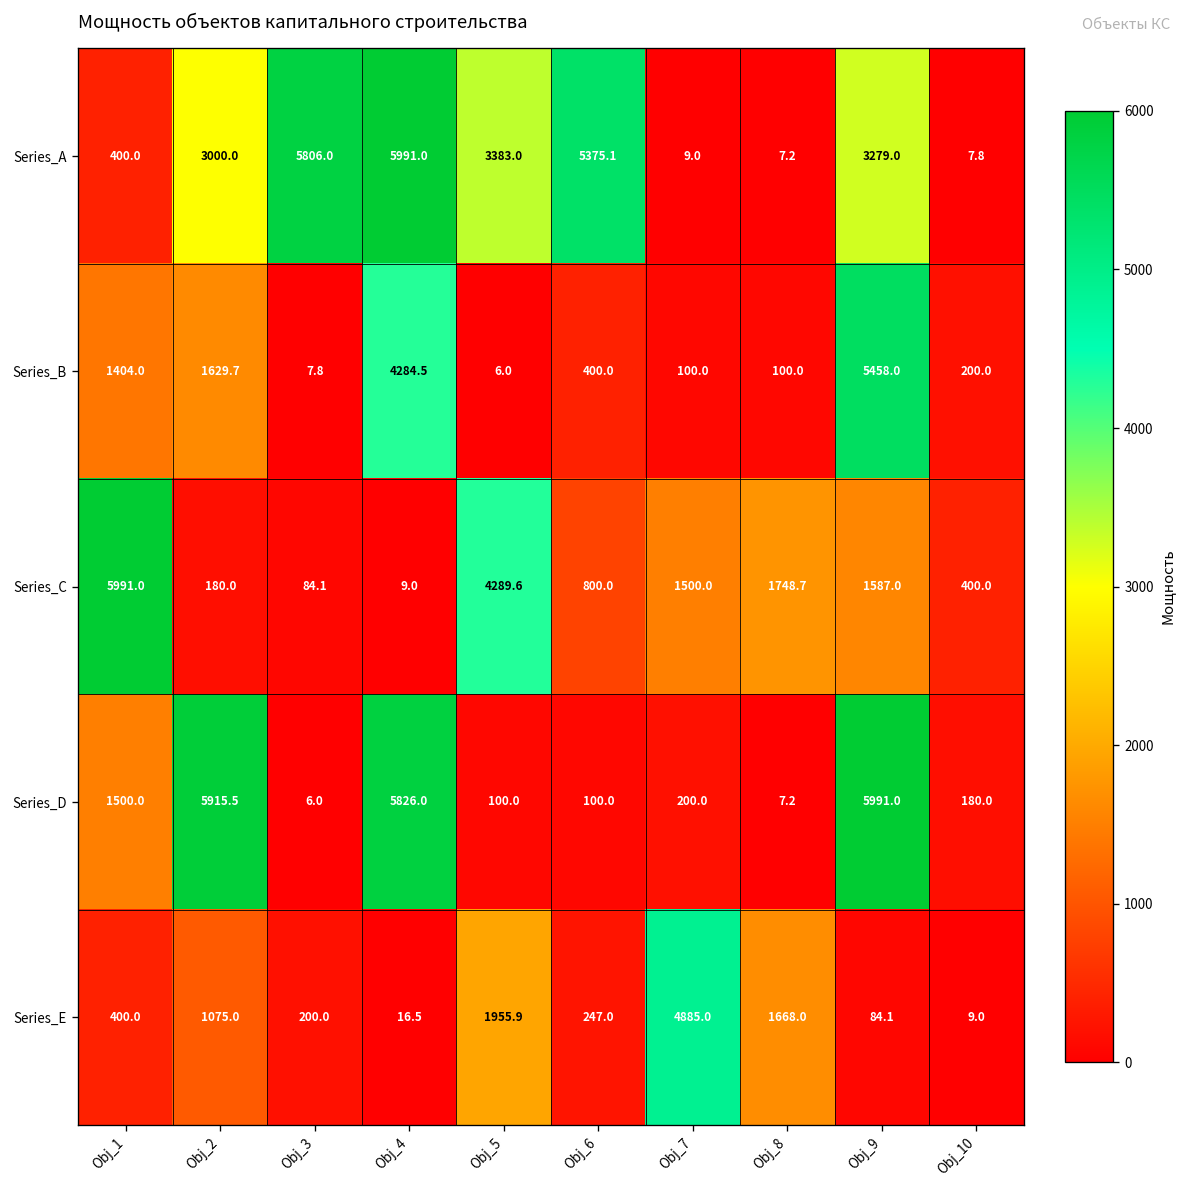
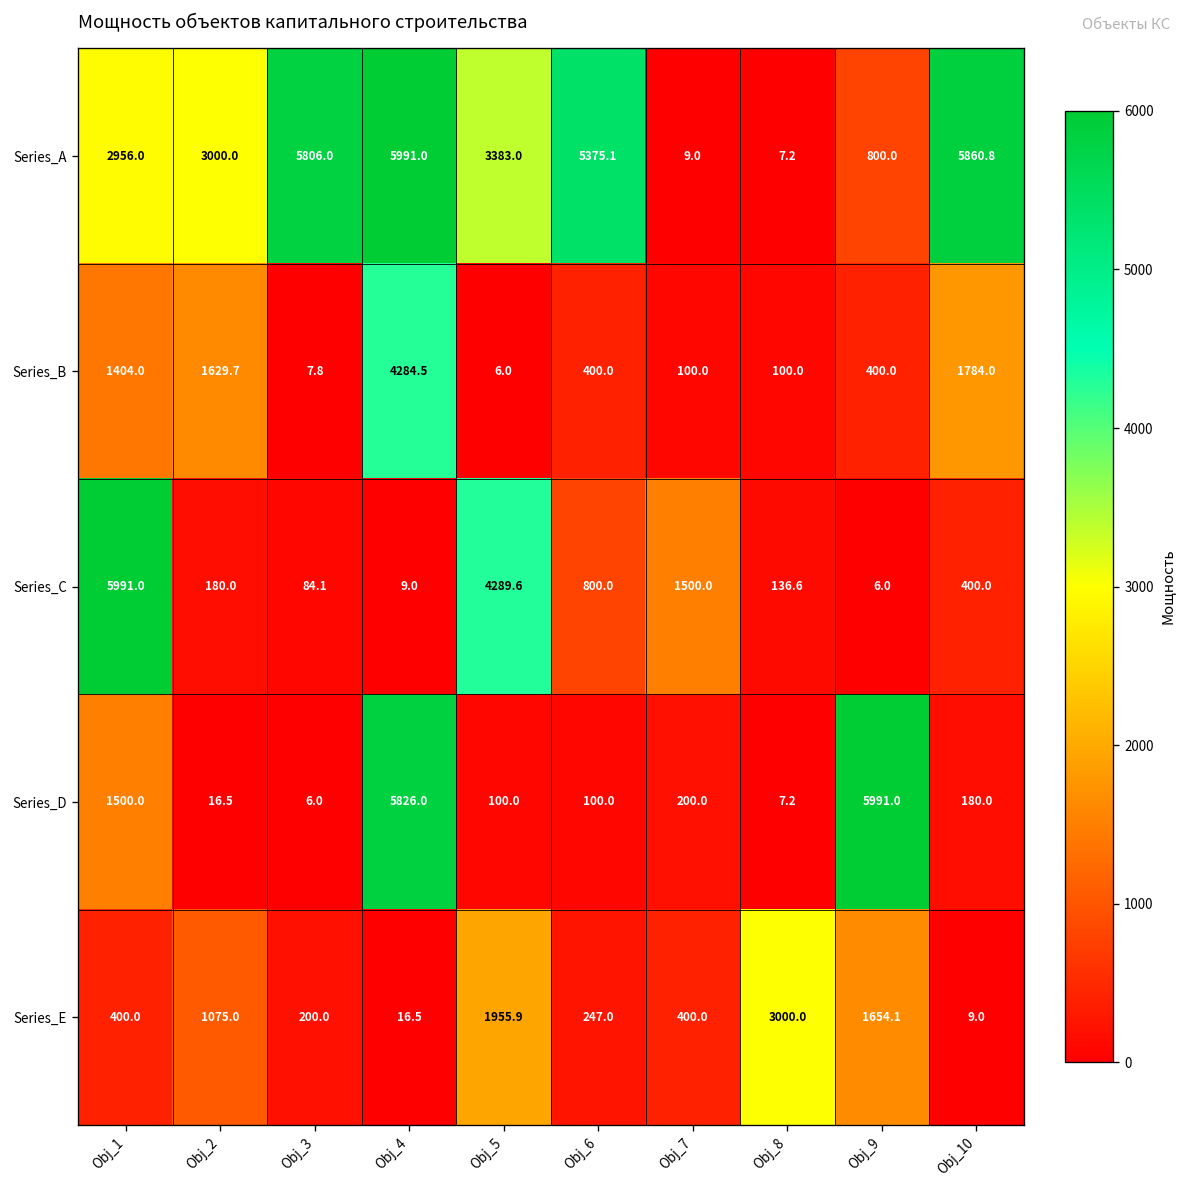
Series_A, Obj_1: 400.0 -> 2956.0
Series_A, Obj_9: 3279.0 -> 800.0
Series_A, Obj_10: 7.8 -> 5860.8
Series_B, Obj_9: 5458.0 -> 400.0
Series_B, Obj_10: 200.0 -> 1784.0
Series_C, Obj_8: 1748.7 -> 136.6
Series_C, Obj_9: 1587.0 -> 6.0
Series_D, Obj_2: 5915.5 -> 16.5
Series_E, Obj_7: 4885.0 -> 400.0
Series_E, Obj_8: 1668.0 -> 3000.0
Series_E, Obj_9: 84.1 -> 1654.1
